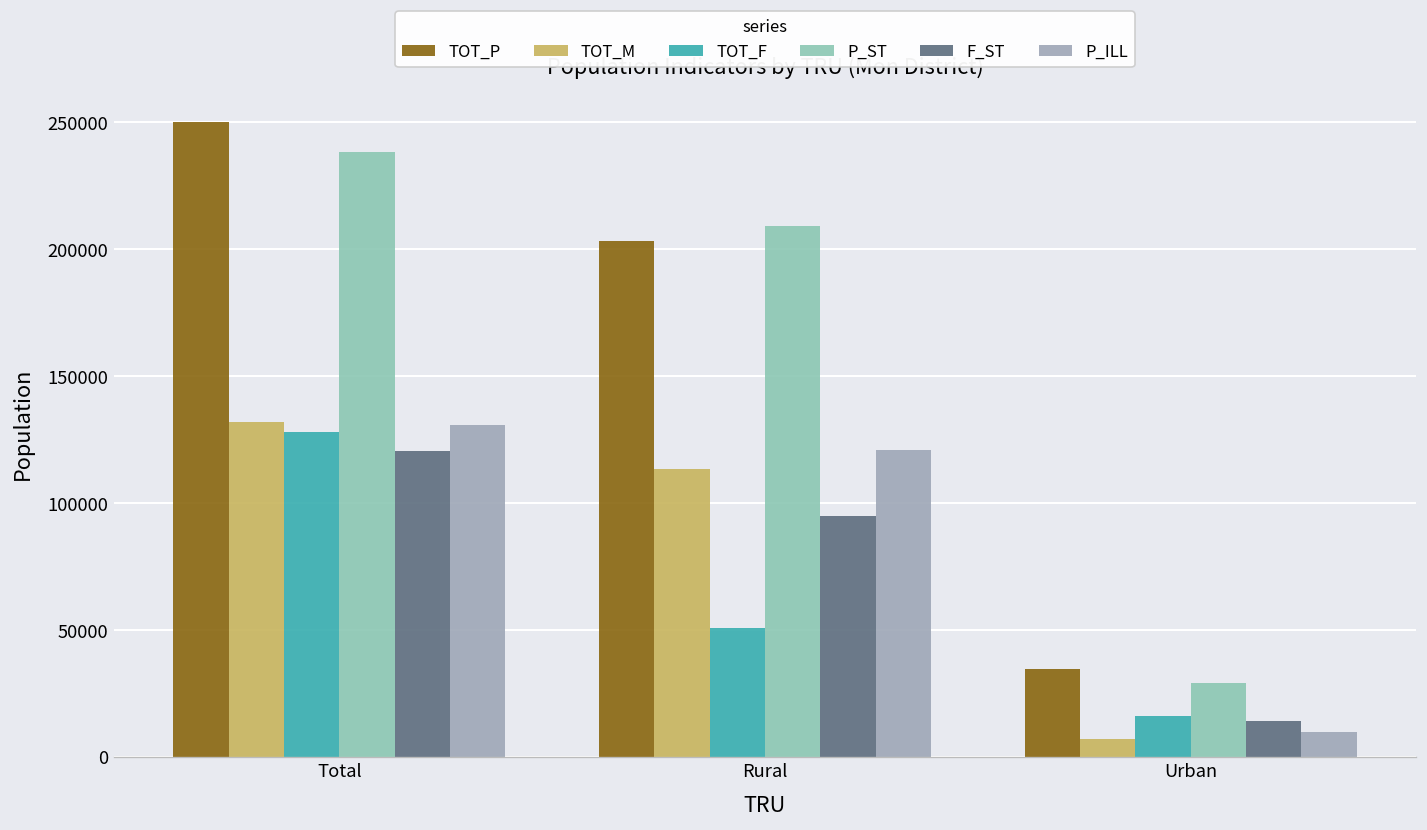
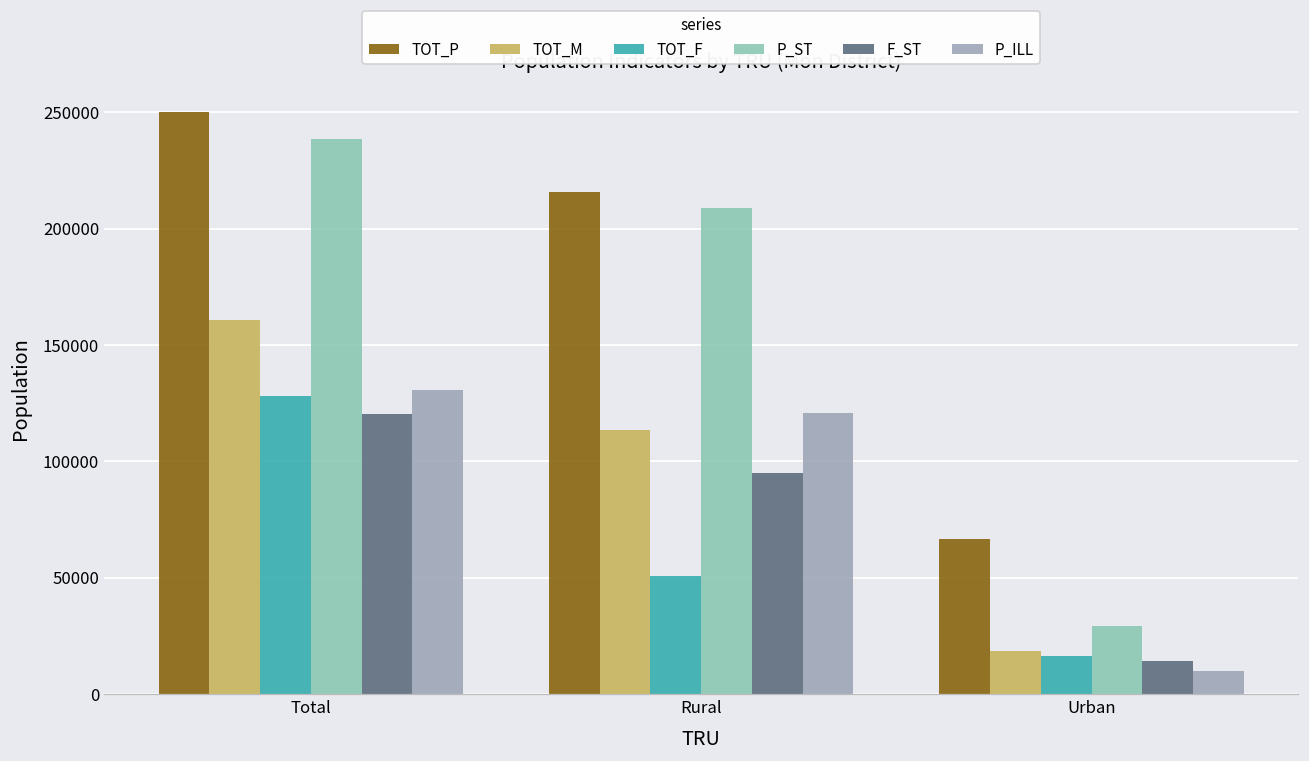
TOT_M, Total: 132000 -> 161000
TOT_P, Rural: 203000 -> 216000
TOT_P, Urban: 34000 -> 67000
TOT_M, Urban: 7000 -> 18000
